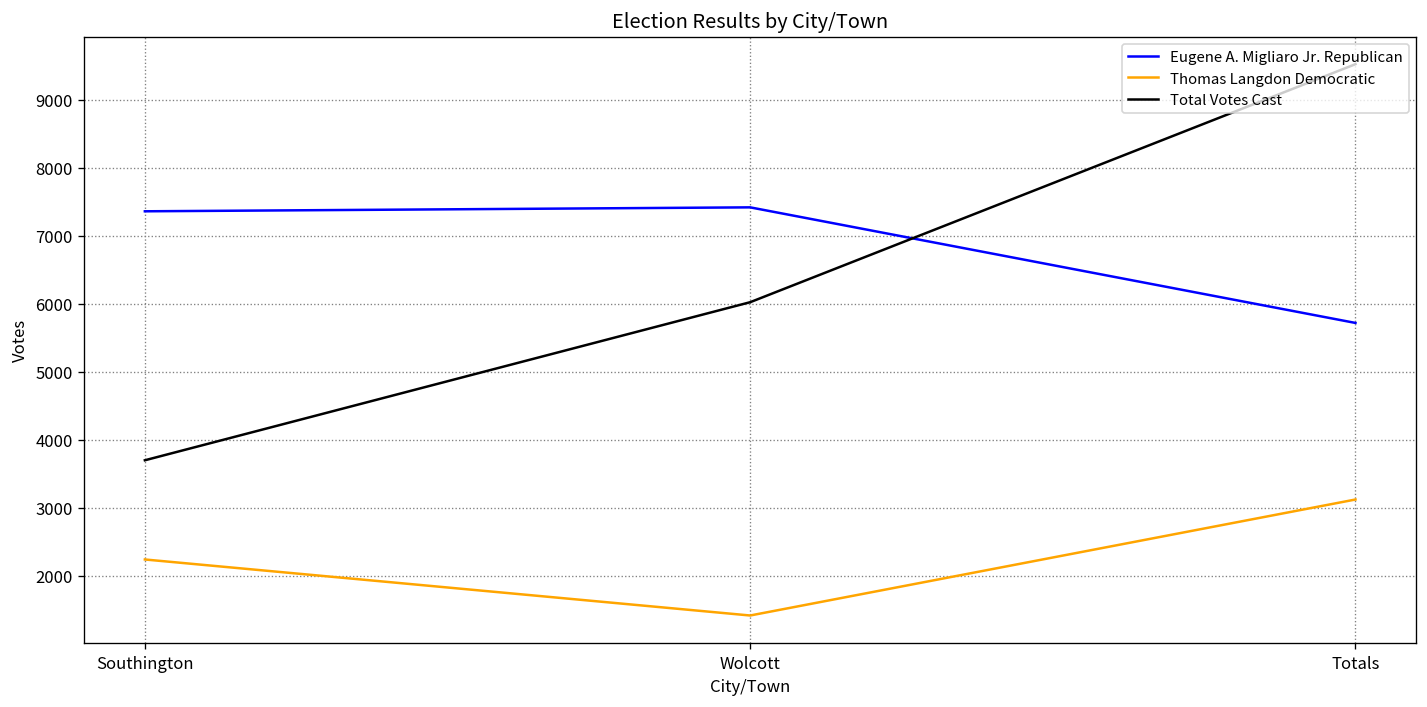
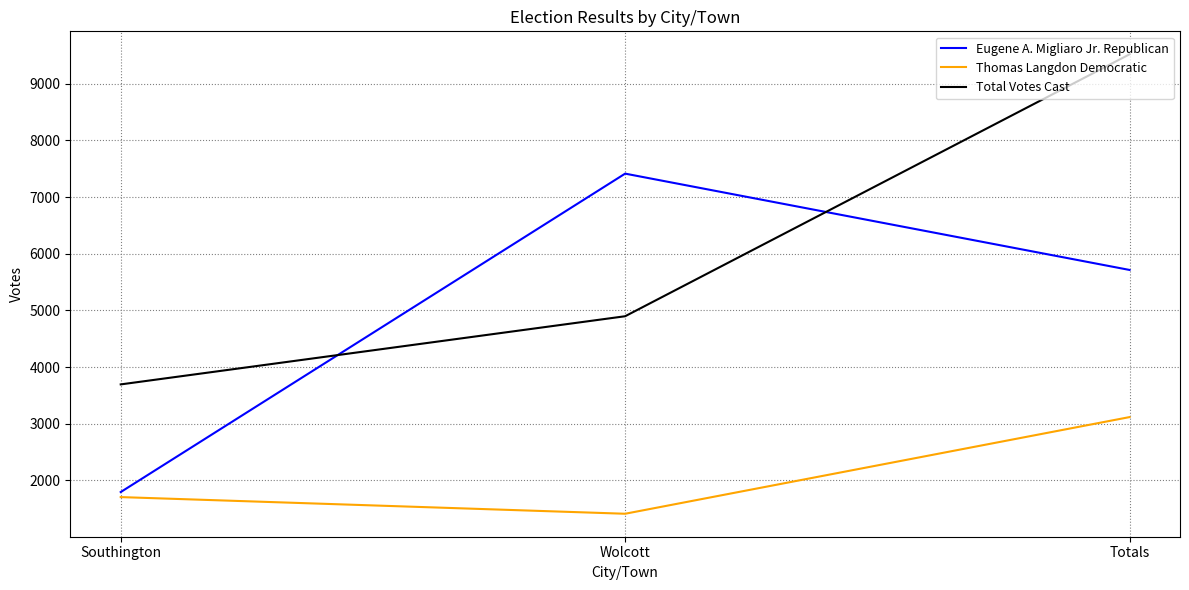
Eugene A. Migliaro Jr. Republican, Southington: 7400 -> 1800
Thomas Langdon Democratic, Southington: 2200 -> 1700
Total Votes Cast, Wolcott: 6000 -> 4900
